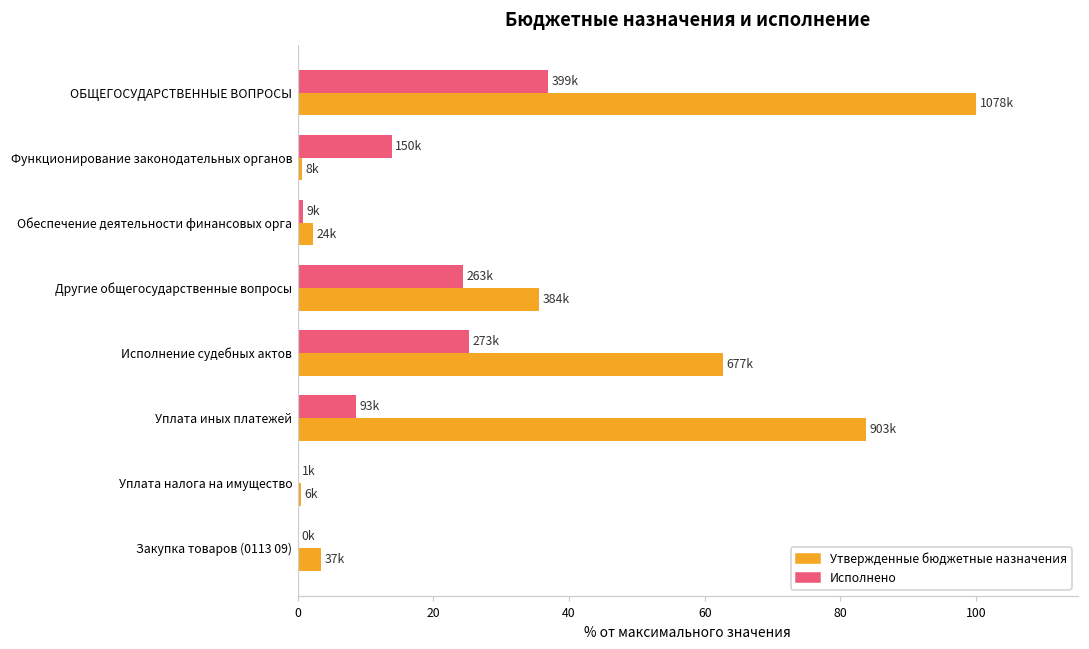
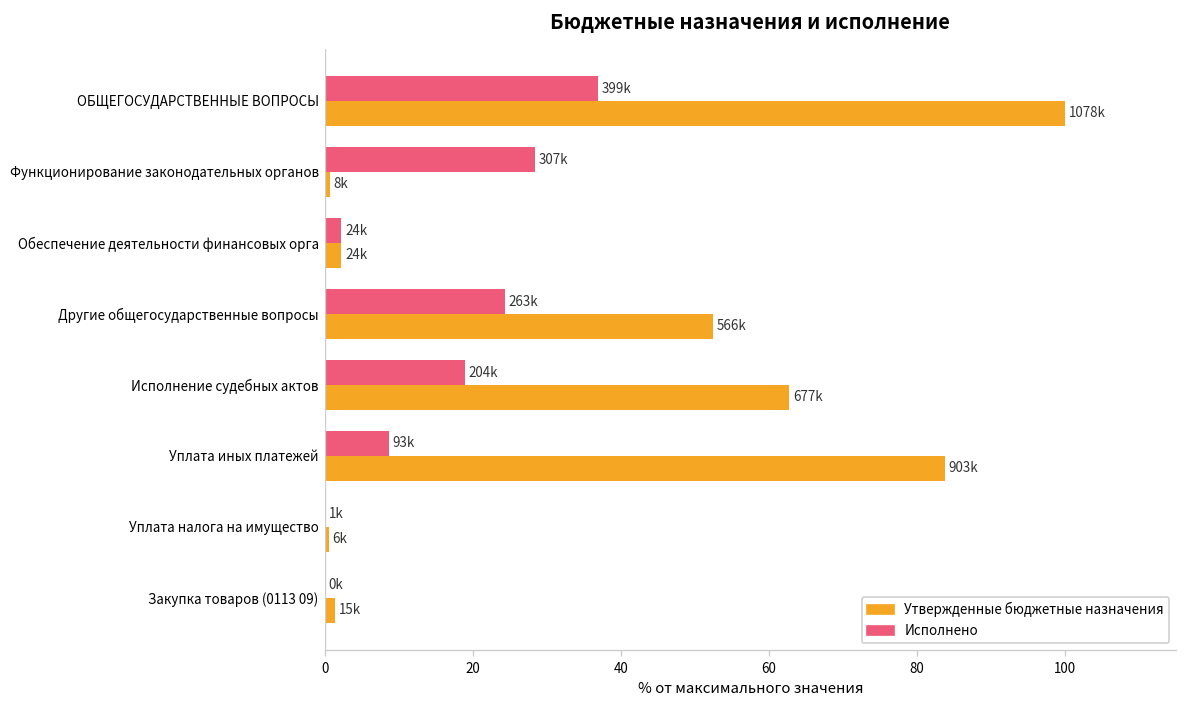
Исполнено, Функционирование законодательных органов: 150k -> 307k
Исполнено, Обеспечение деятельности финансовых орга: 9k -> 24k
Утвержденные бюджетные назначения, Другие общегосударственные вопросы: 384k -> 566k
Исполнено, Исполнение судебных актов: 273k -> 204k
Утвержденные бюджетные назначения, Закупка товаров (0113 09): 37k -> 15k
